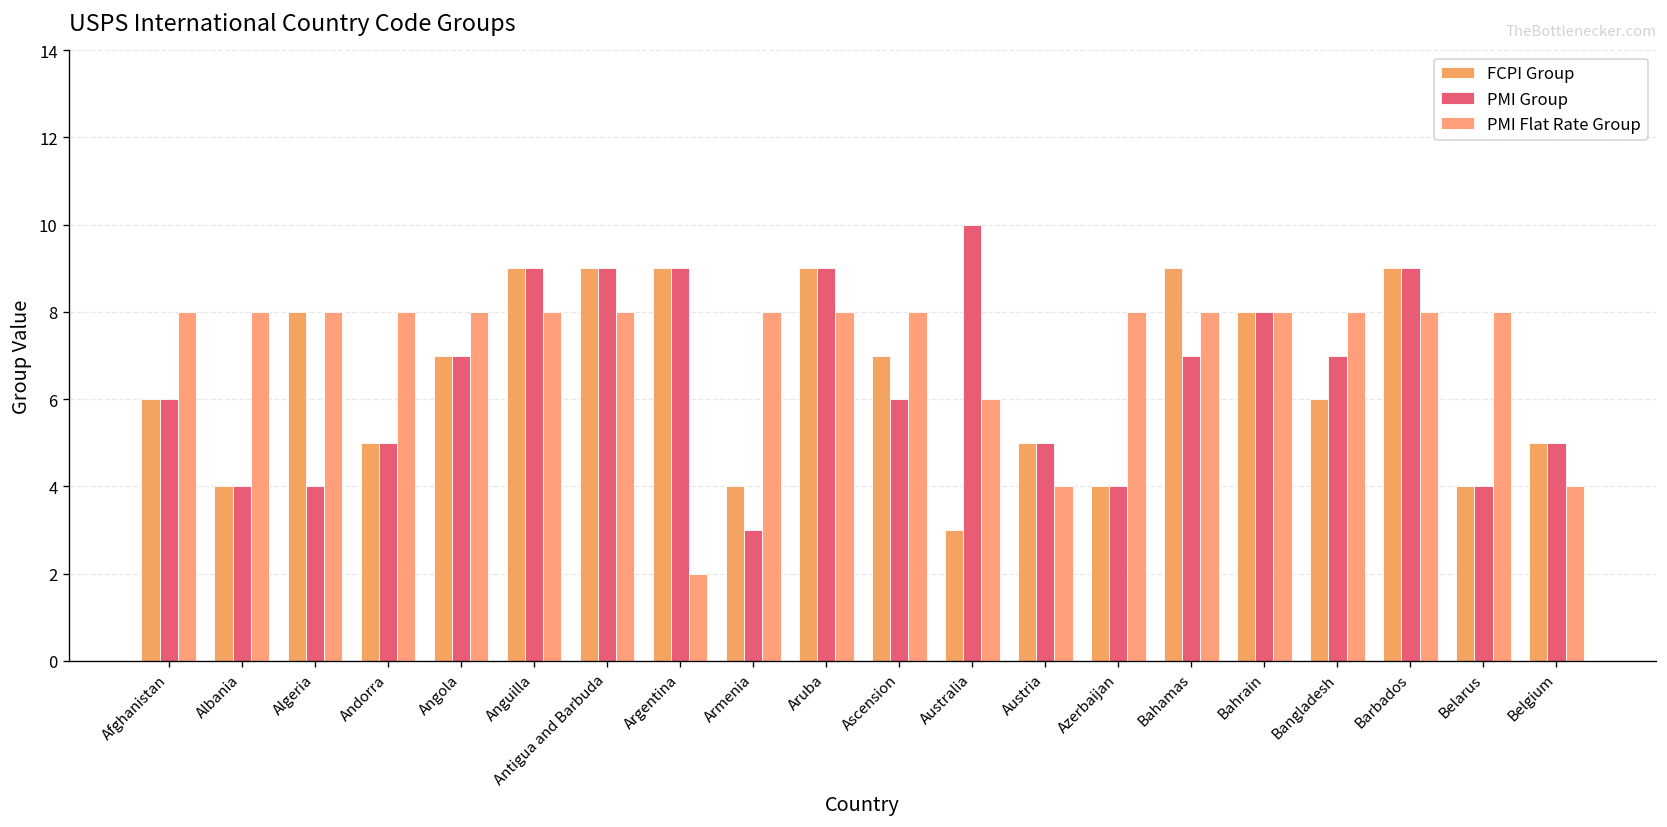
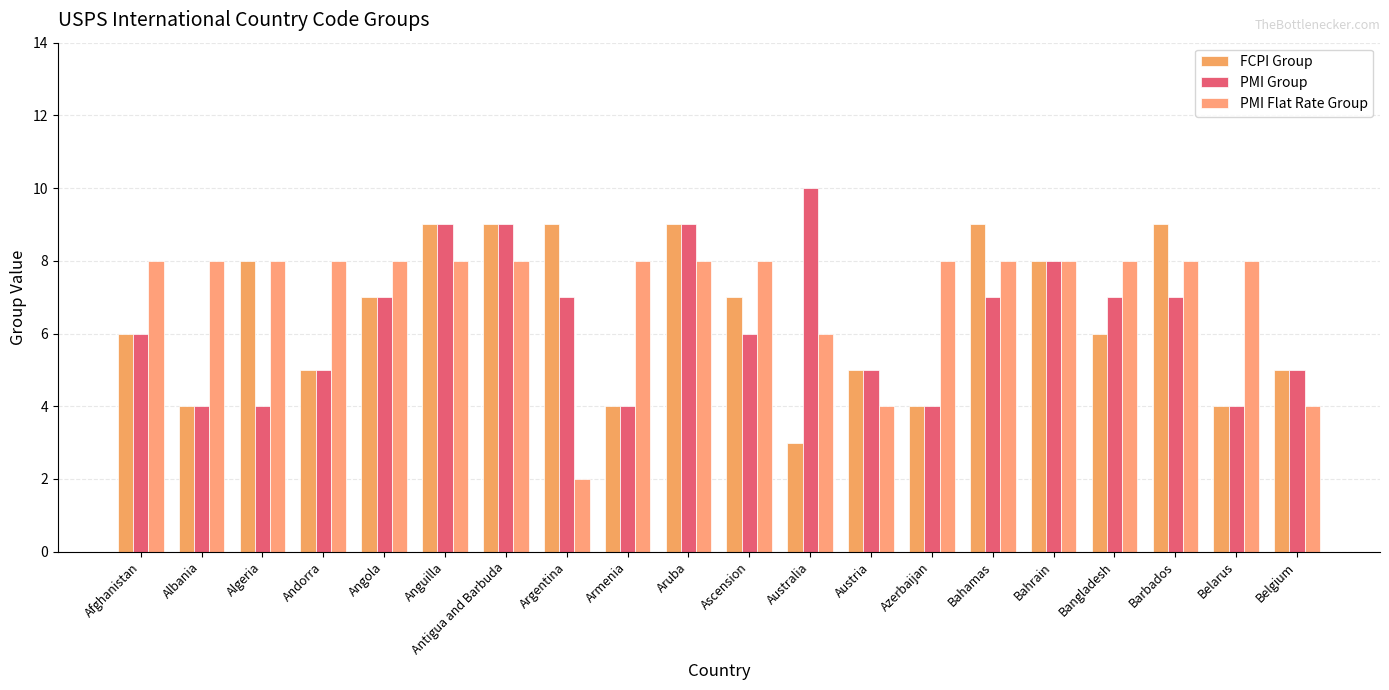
PMI Group, Argentina: 9 -> 7
PMI Group, Armenia: 3 -> 4
PMI Group, Barbados: 9 -> 7
